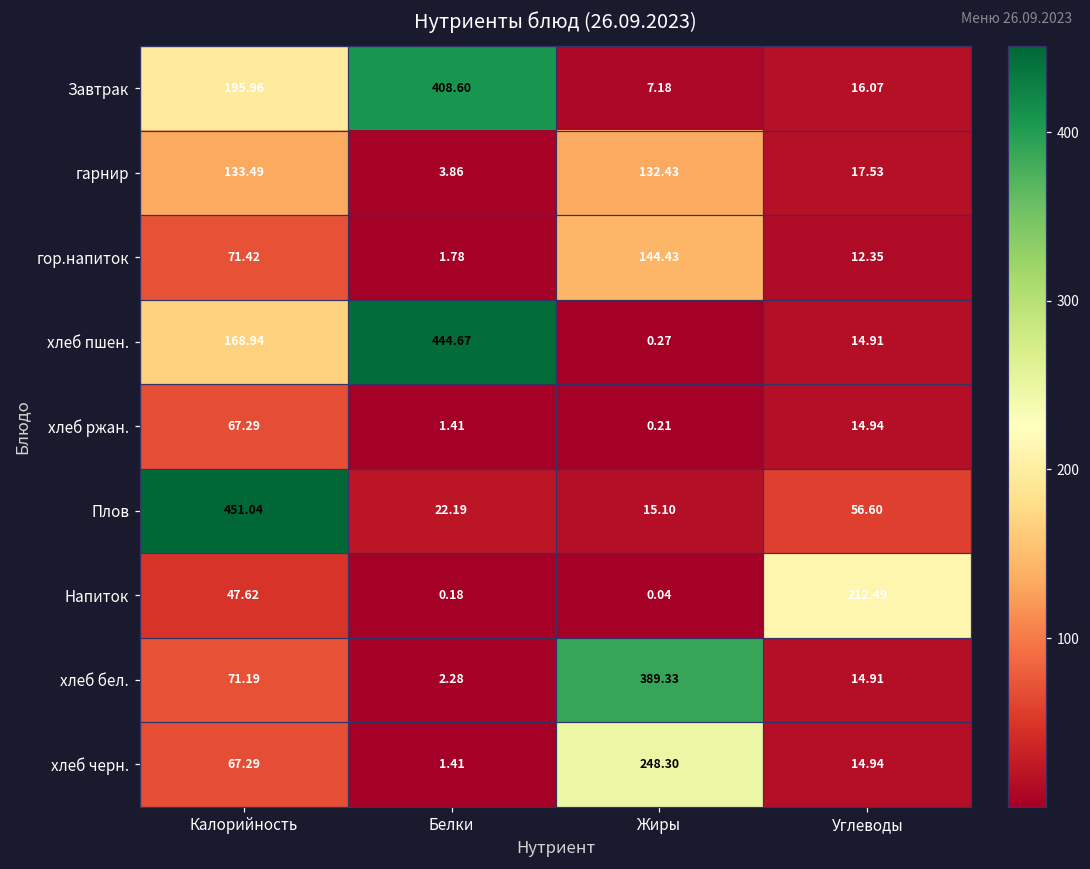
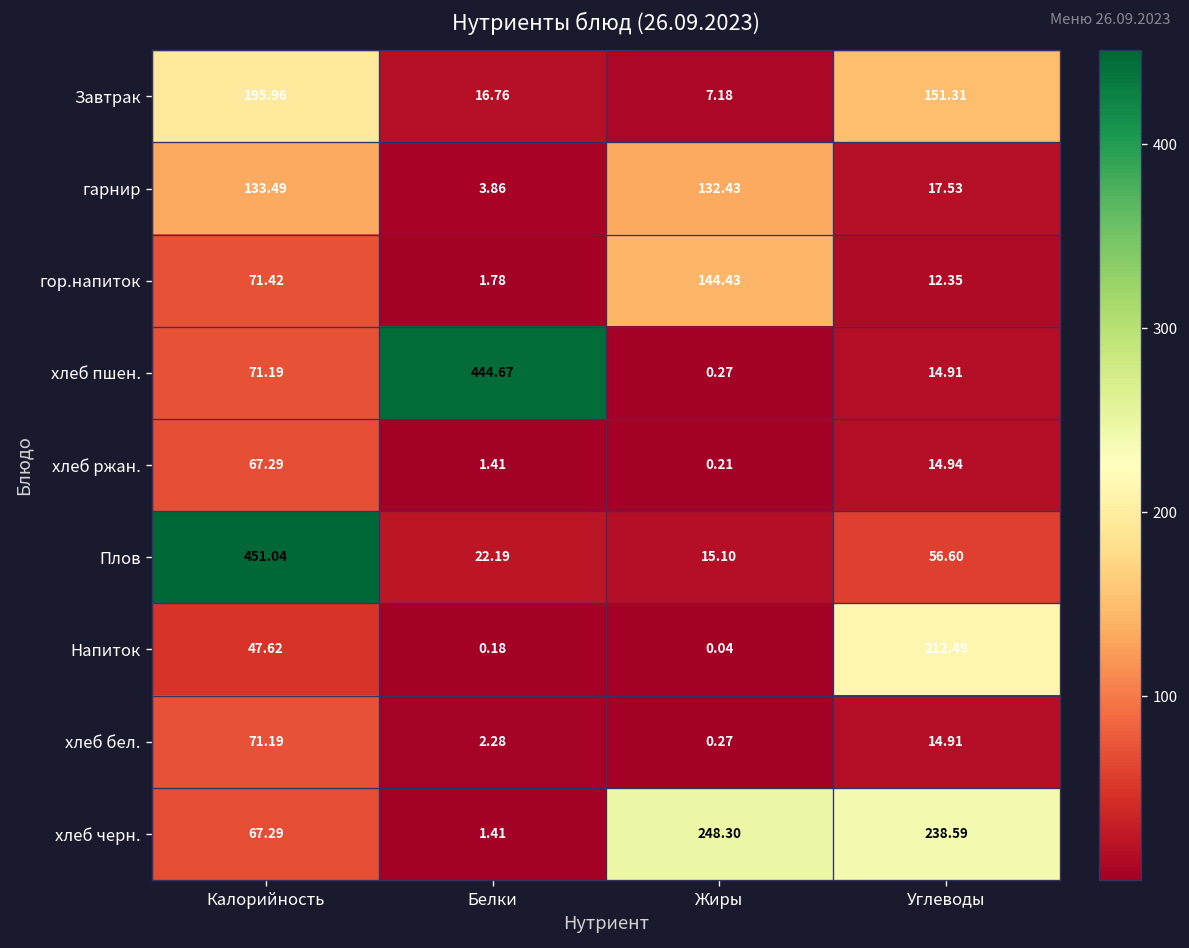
Завтрак, Белки: 408.60 -> 16.76
Завтрак, Углеводы: 16.07 -> 151.31
хлеб пшен., Калорийность: 168.94 -> 71.19
хлеб бел., Жиры: 389.33 -> 0.27
хлеб черн., Углеводы: 14.94 -> 238.59
